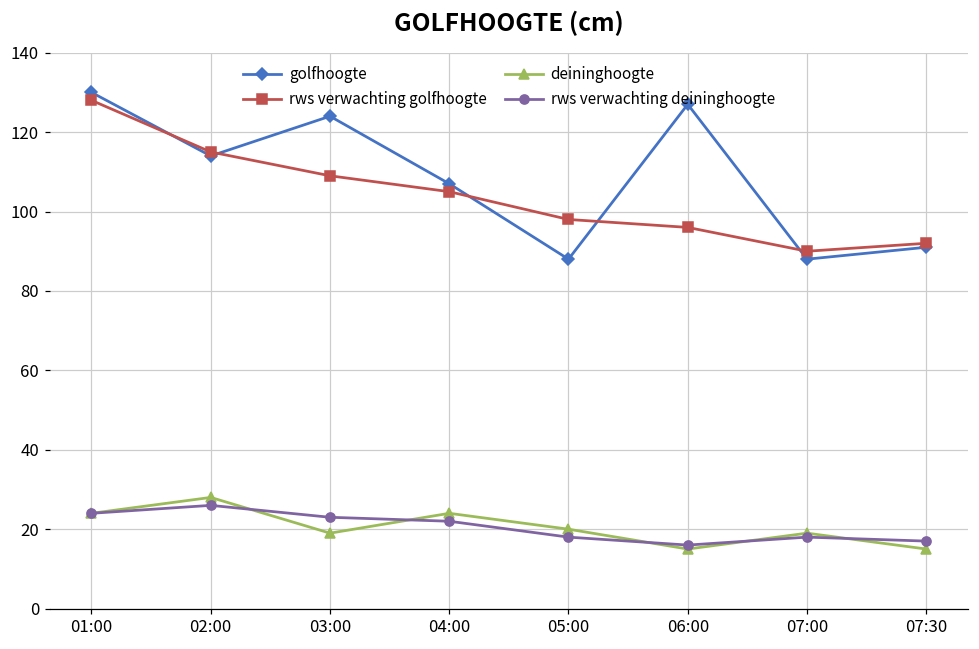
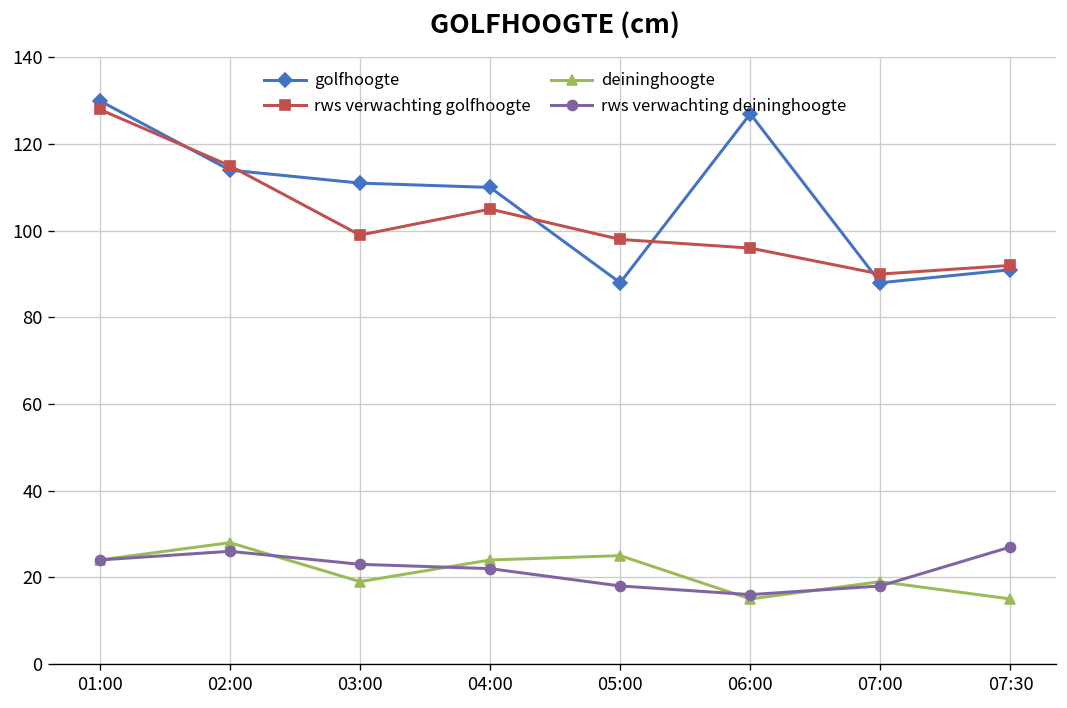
golfhoogte, 03:00: 124 -> 111
rws verwachting golfhoogte, 03:00: 109 -> 99
golfhoogte, 04:00: 107 -> 110
deininghoogte, 05:00: 20 -> 25
rws verwachting deininghoogte, 07:30: 17 -> 27
